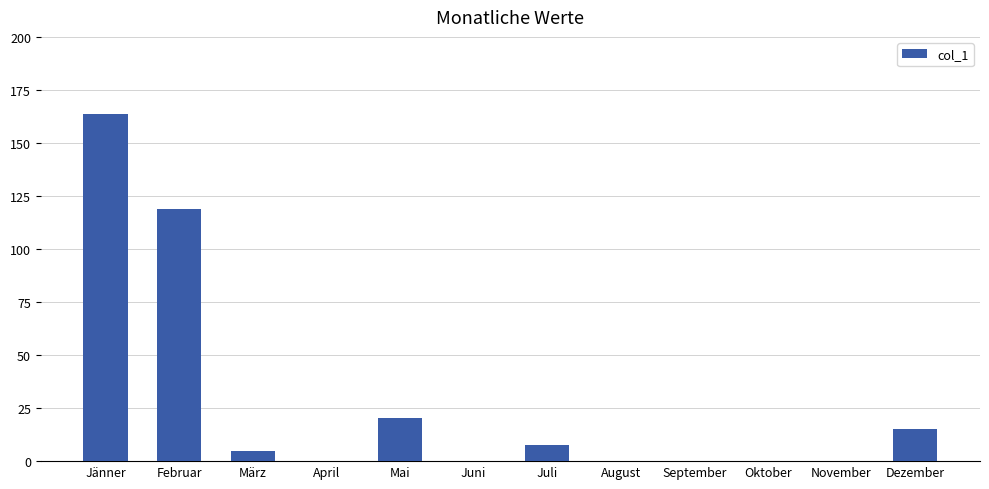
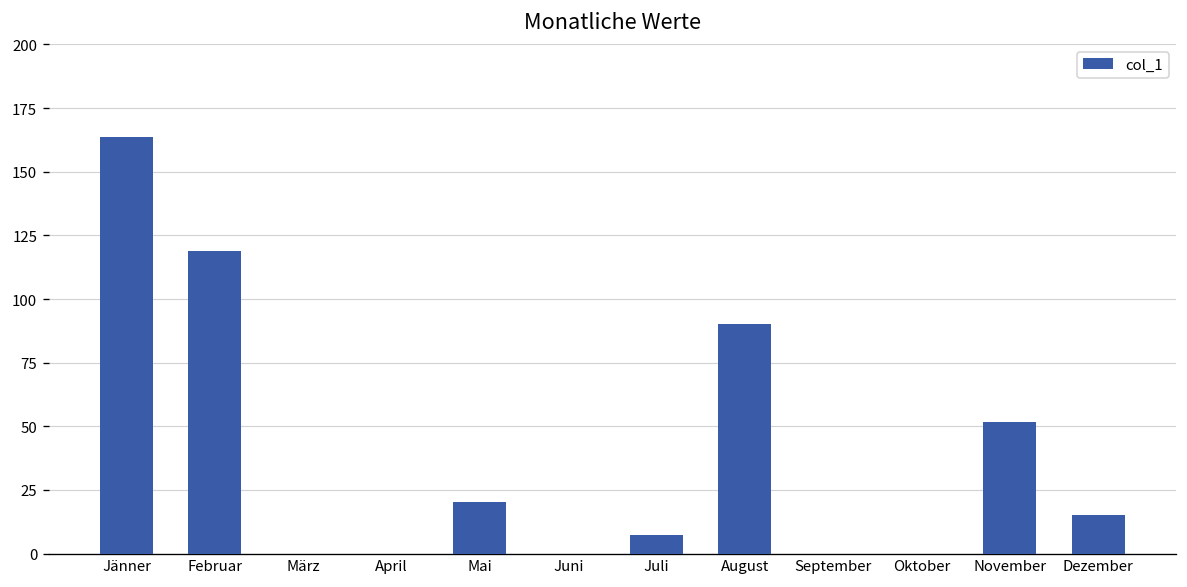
März: 5 -> 0
August: 0 -> 90
November: 0 -> 52
